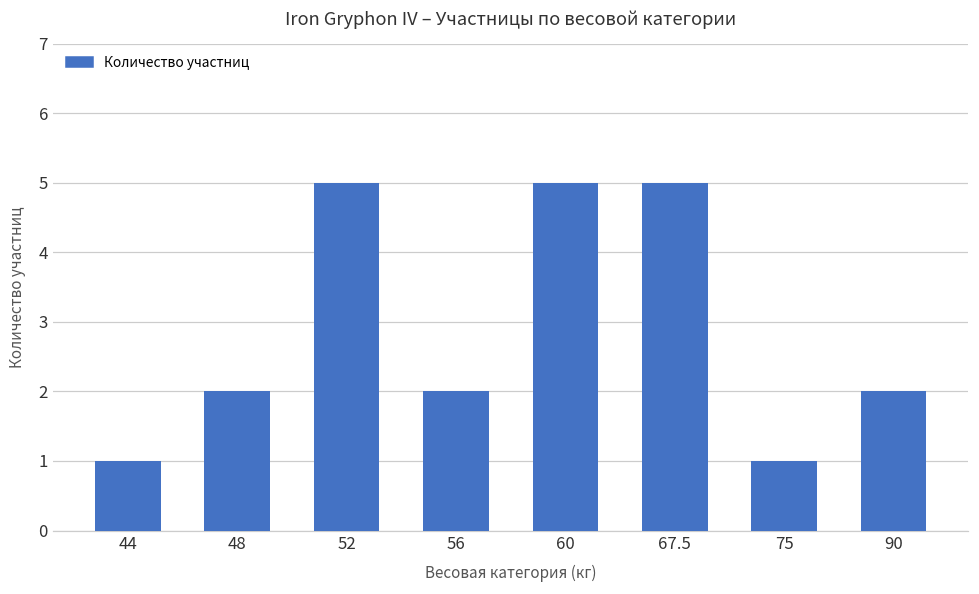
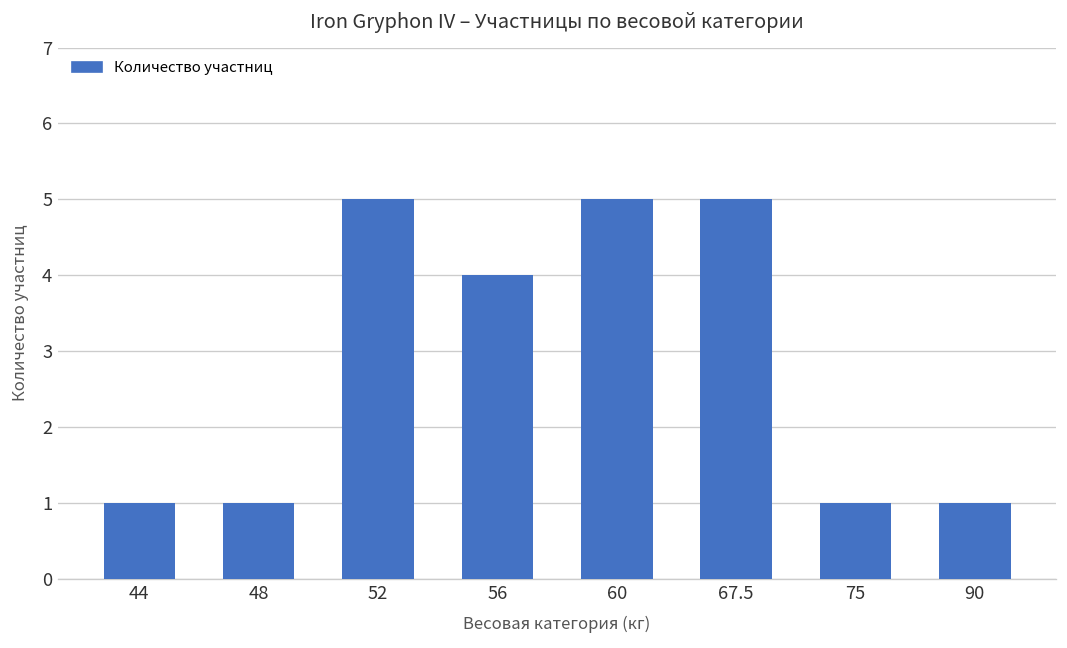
48: 2 -> 1
56: 2 -> 4
90: 2 -> 1
